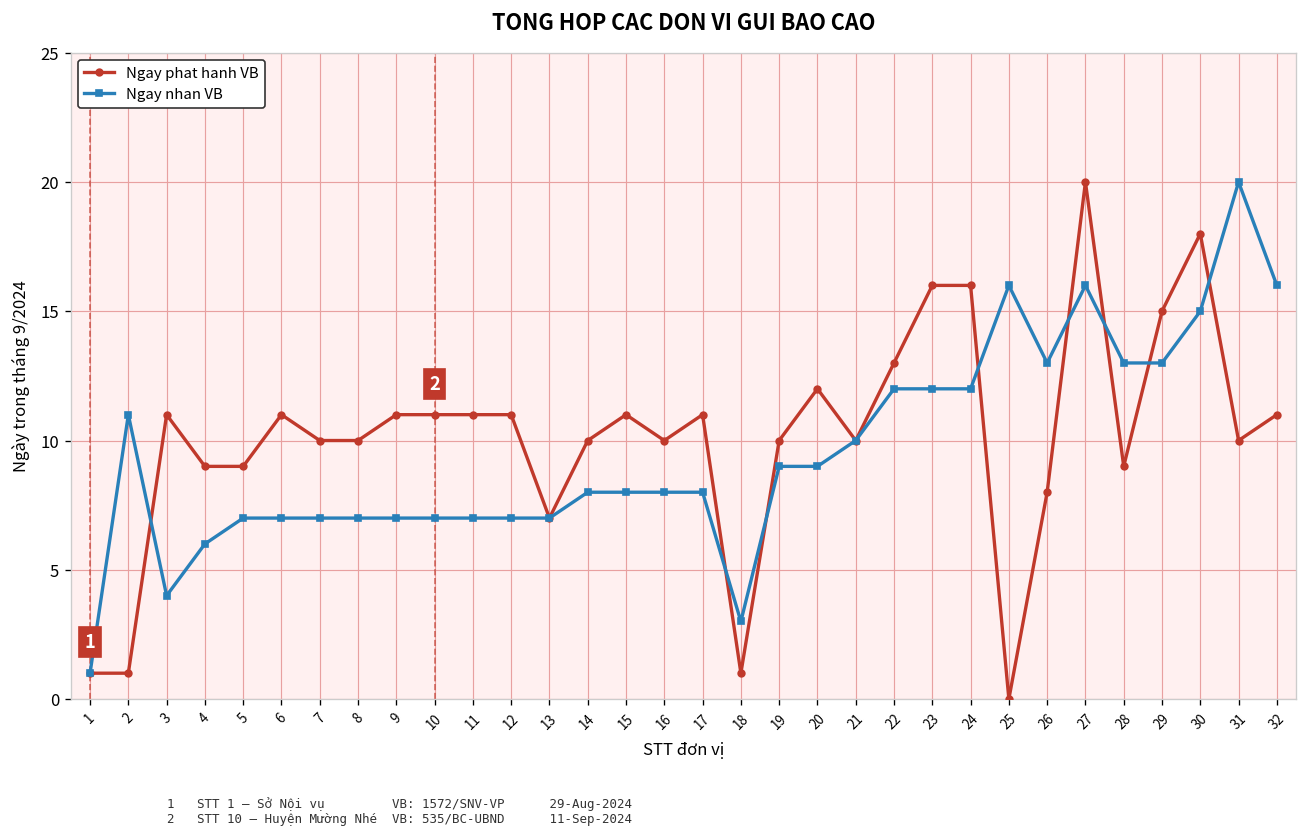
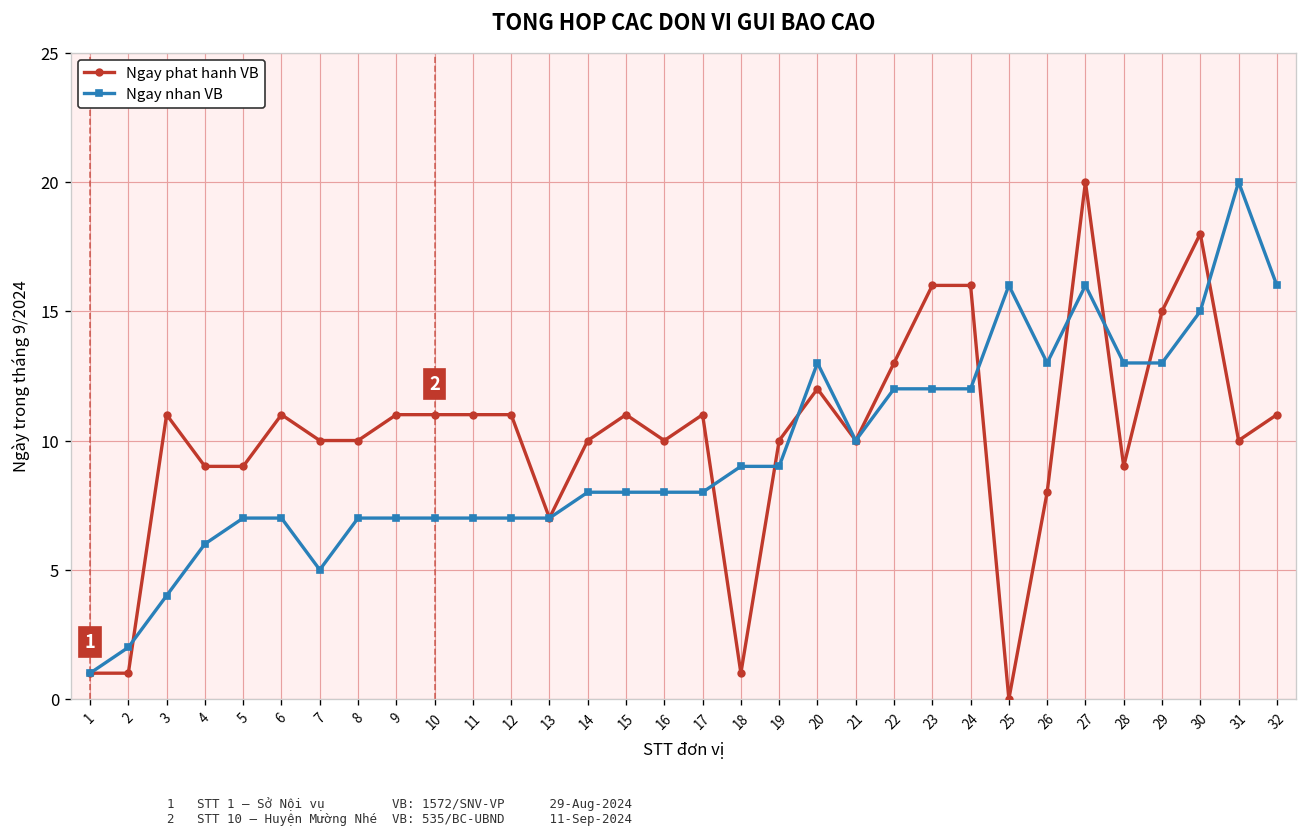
Ngay nhan VB, 2: 11 -> 2
Ngay nhan VB, 7: 7 -> 5
Ngay nhan VB, 18: 3 -> 9
Ngay nhan VB, 20: 9 -> 13
